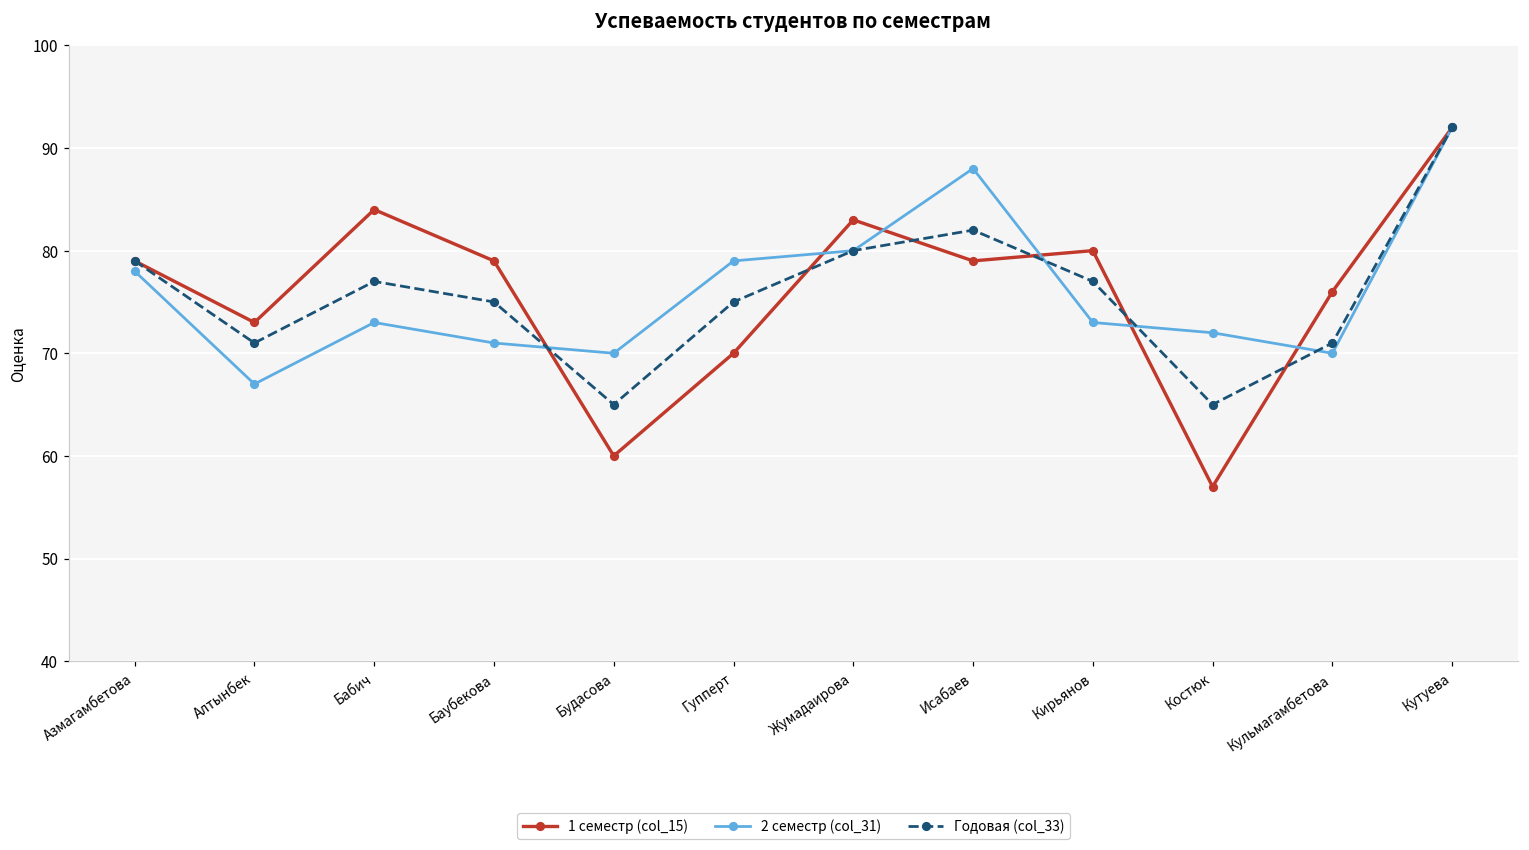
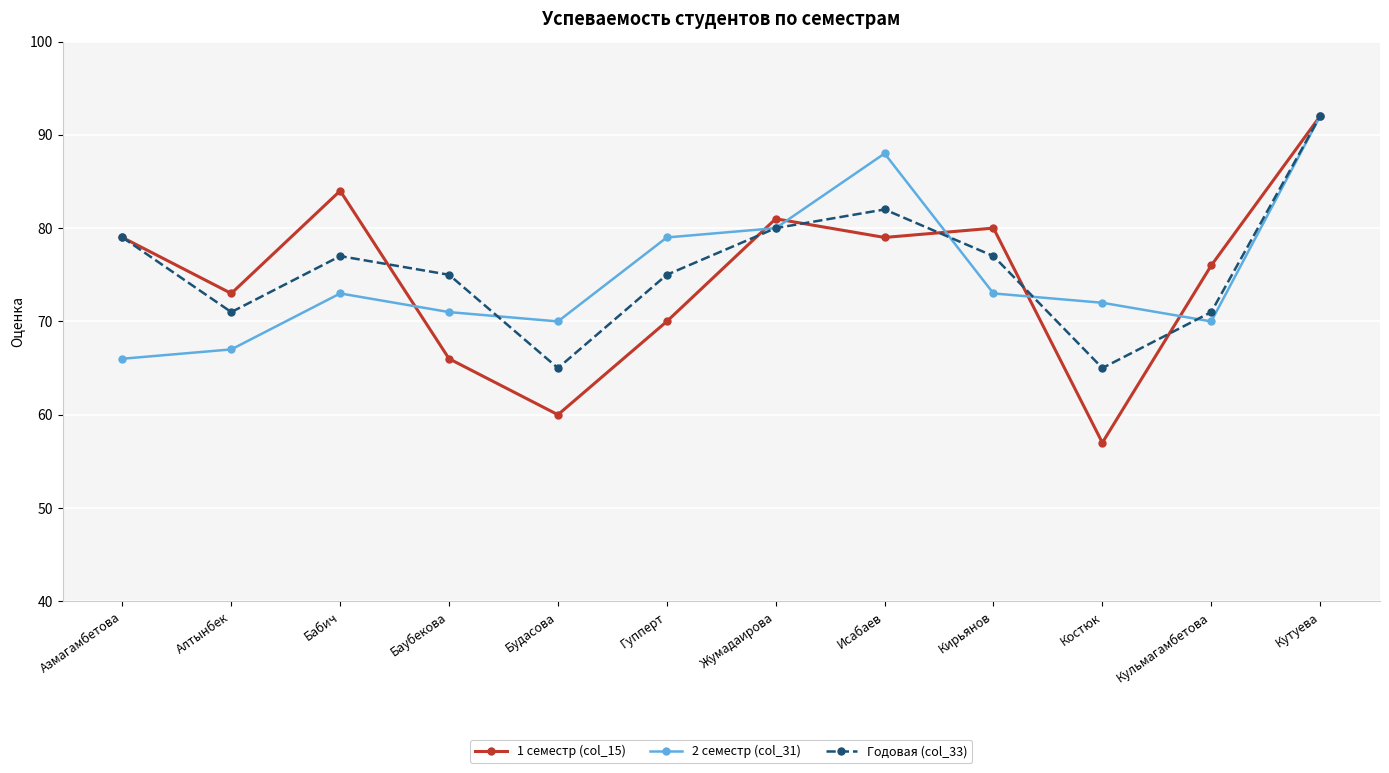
2 семестр (col_31), Азмагамбетова: 78 -> 66
1 семестр (col_15), Баубекова: 79 -> 66
1 семестр (col_15), Жумадаирова: 83 -> 81
